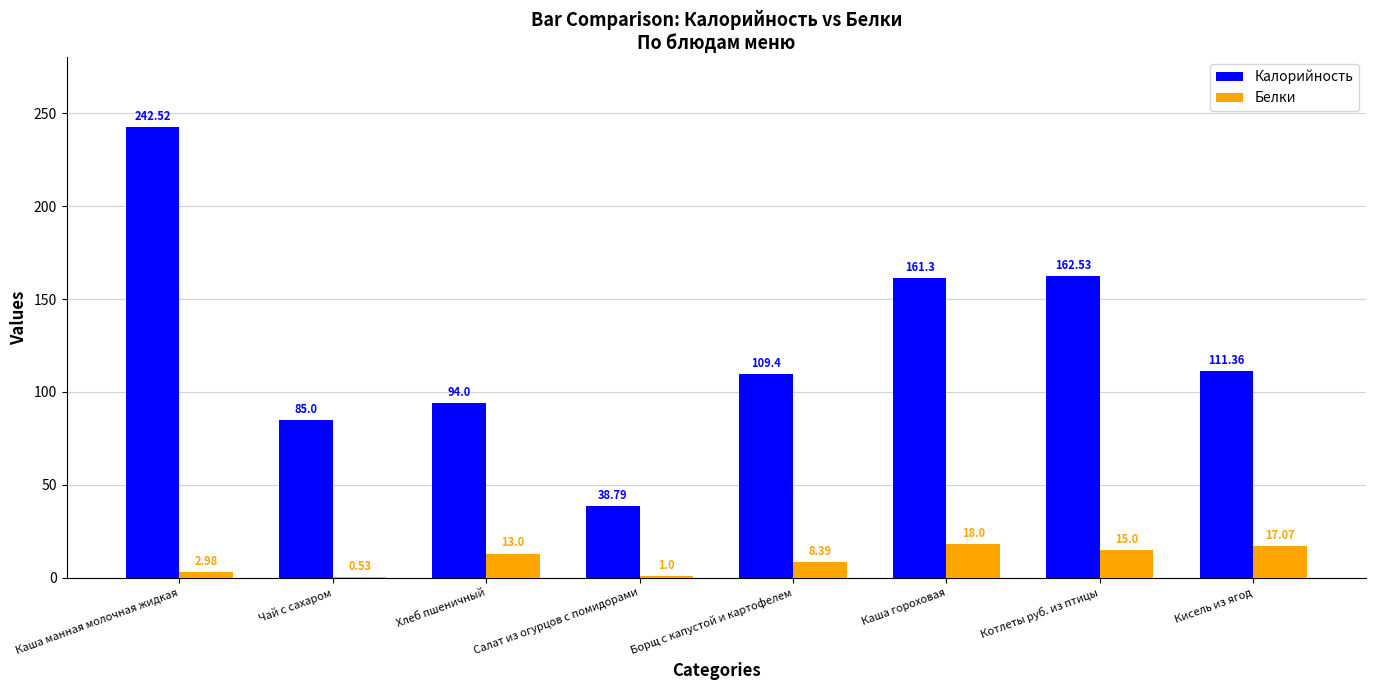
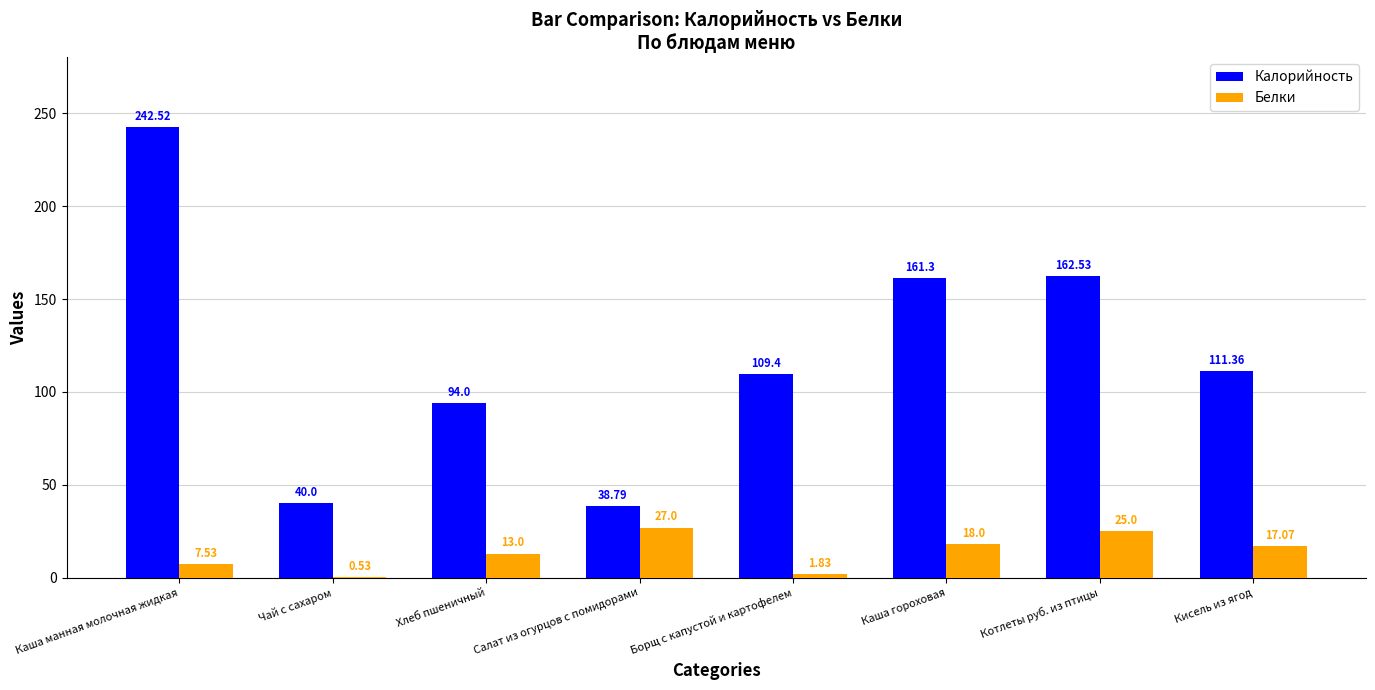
Белки, Каша манная молочная жидкая: 2.98 -> 7.53
Калорийность, Чай с сахаром: 85.0 -> 40.0
Белки, Салат из огурцов с помидорами: 1.0 -> 27.0
Белки, Борщ с капустой и картофелем: 8.39 -> 1.83
Белки, Котлеты руб. из птицы: 15.0 -> 25.0
